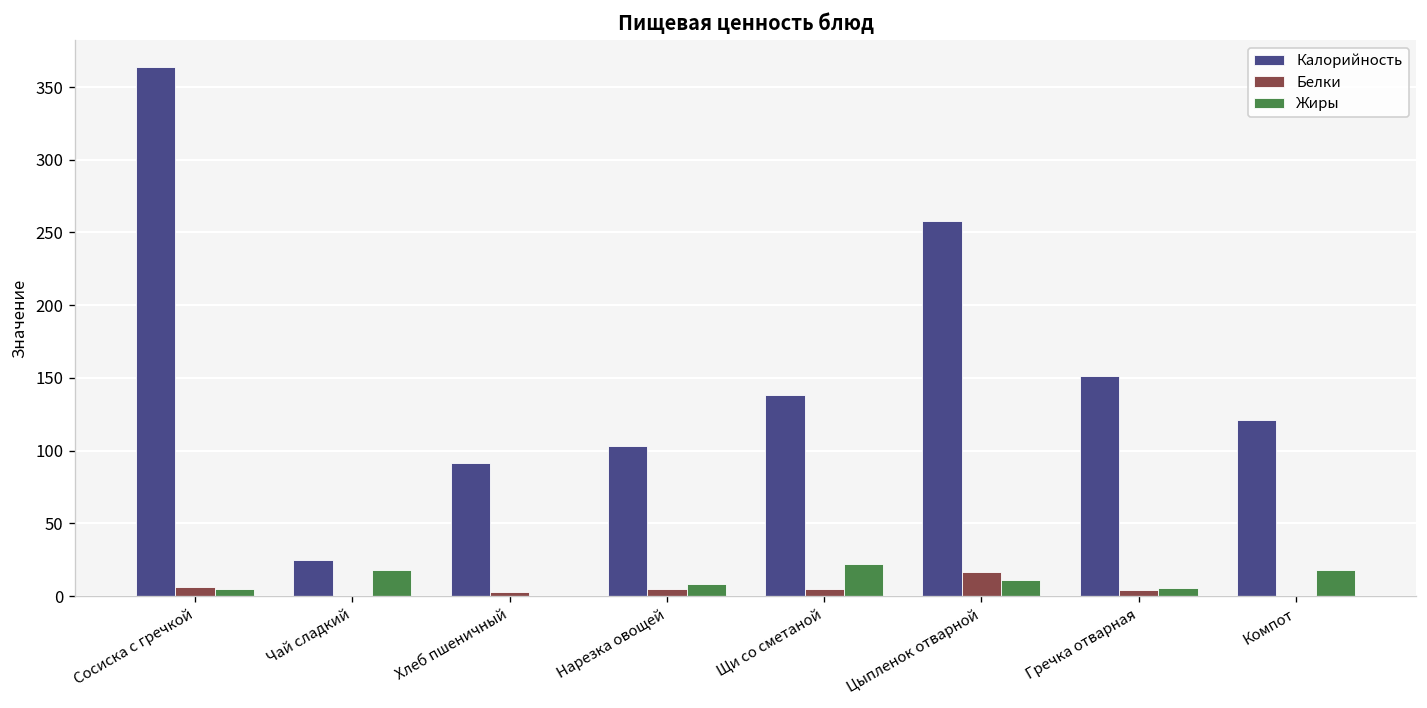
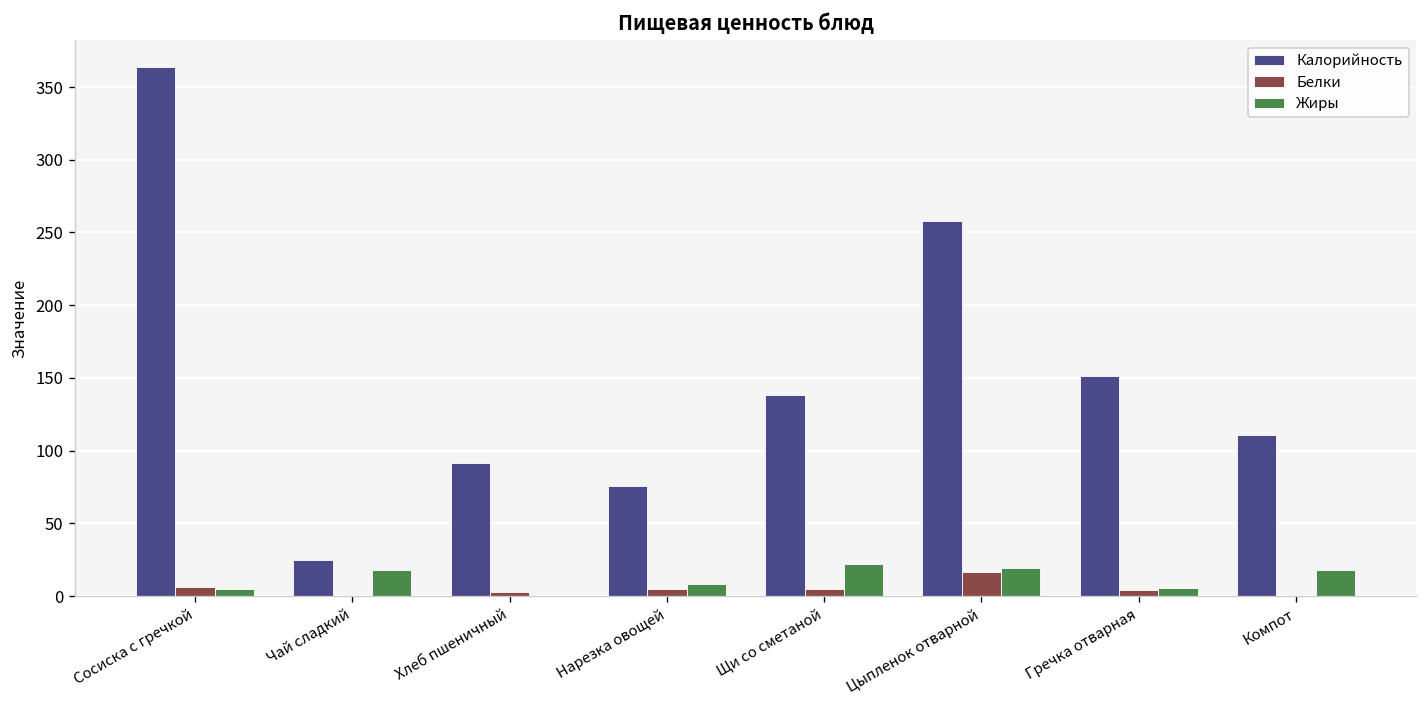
Калорийность, Нарезка овощей: 103 -> 76
Жиры, Цыпленок отварной: 11 -> 19
Калорийность, Компот: 121 -> 111
